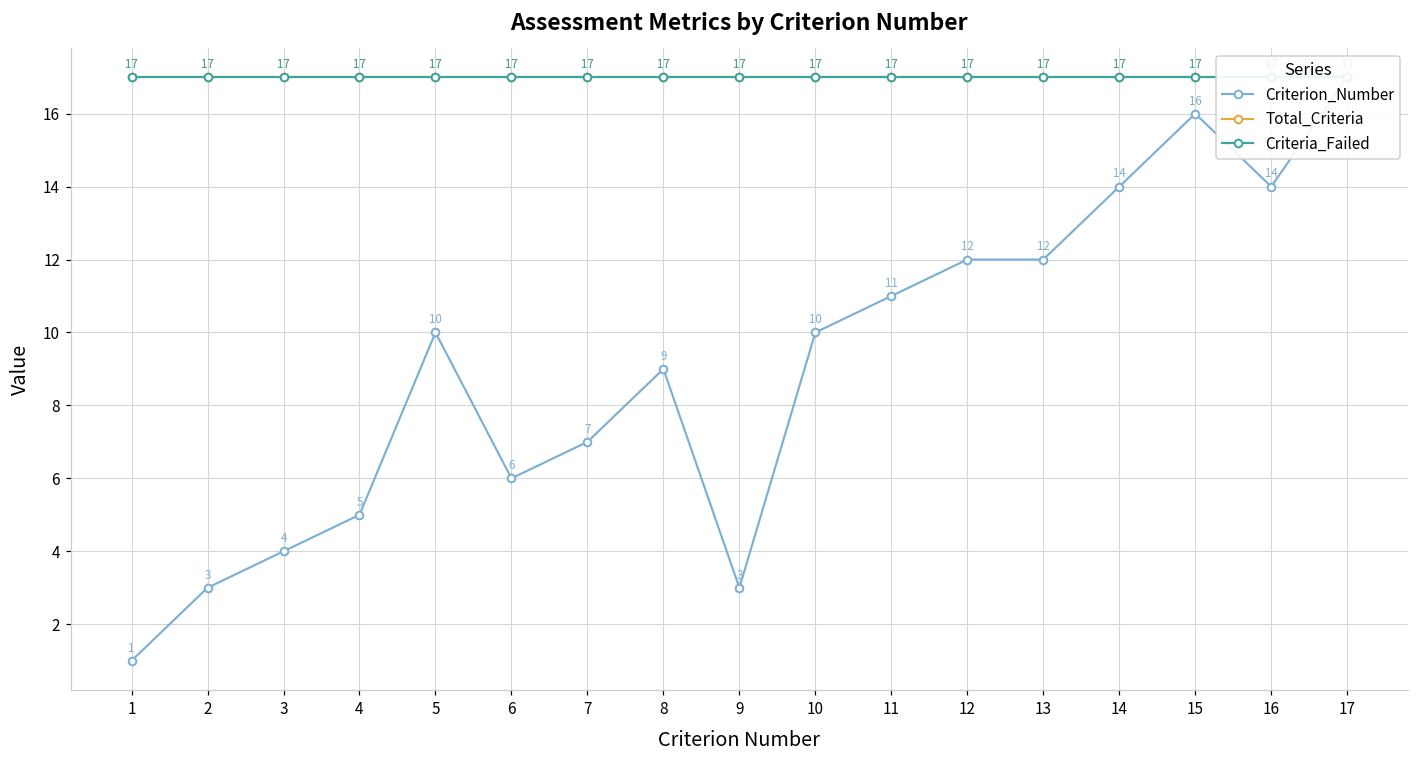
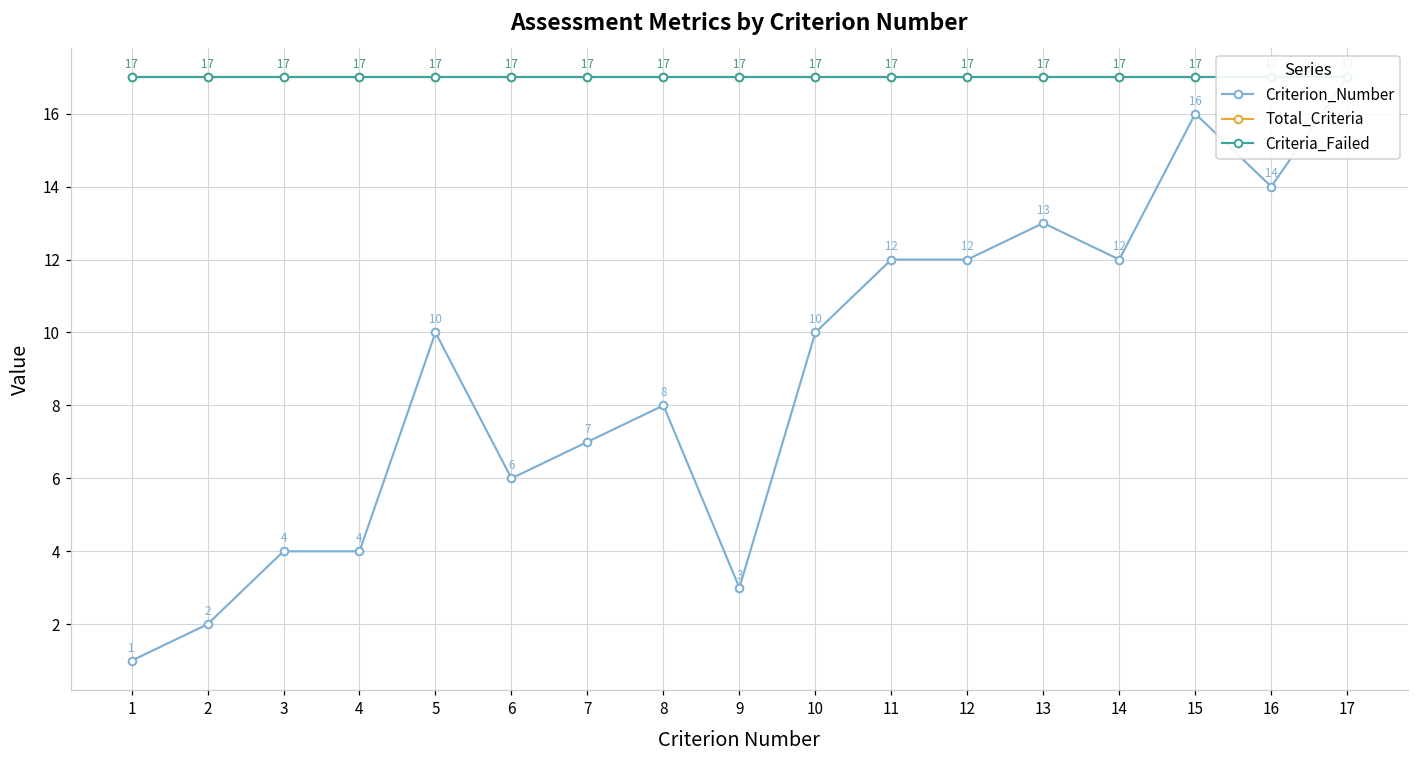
Criterion_Number, 2: 3 -> 2
Criterion_Number, 4: 5 -> 4
Criterion_Number, 8: 9 -> 8
Criterion_Number, 11: 11 -> 12
Criterion_Number, 13: 12 -> 13
Criterion_Number, 14: 14 -> 12
